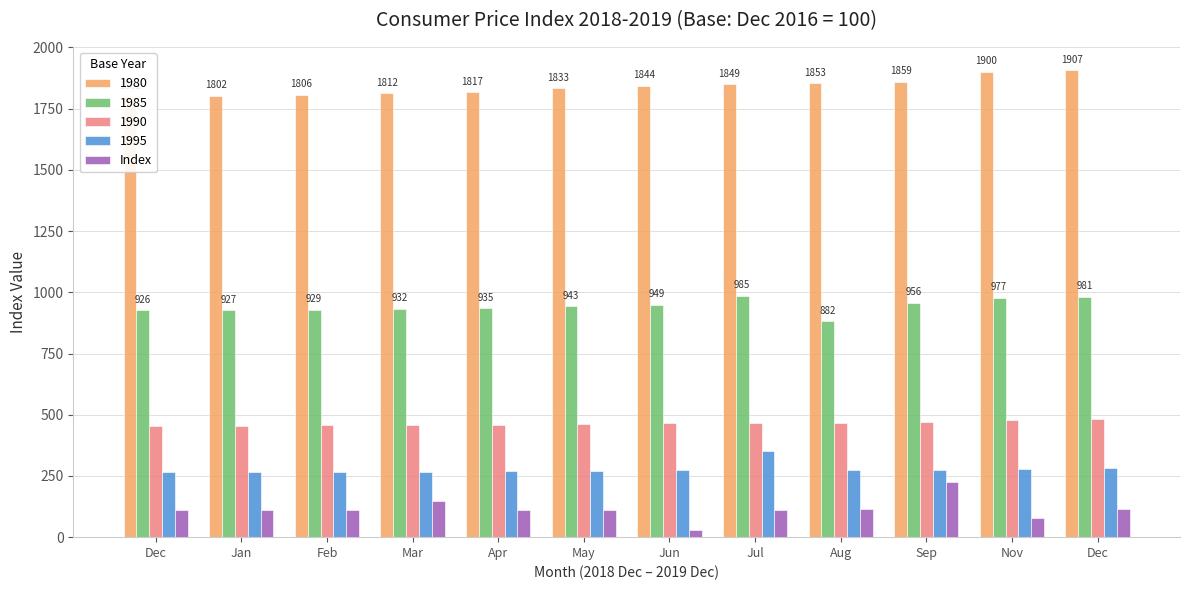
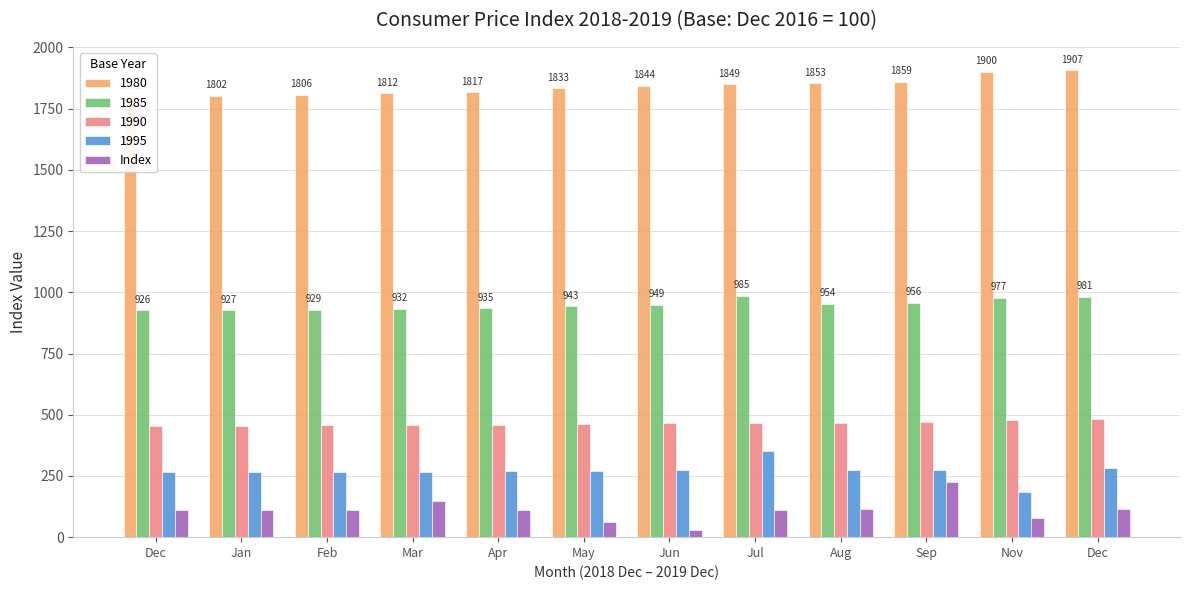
Index, May: 110 -> 60
1985, Aug: 882 -> 954
1995, Nov: 280 -> 190
